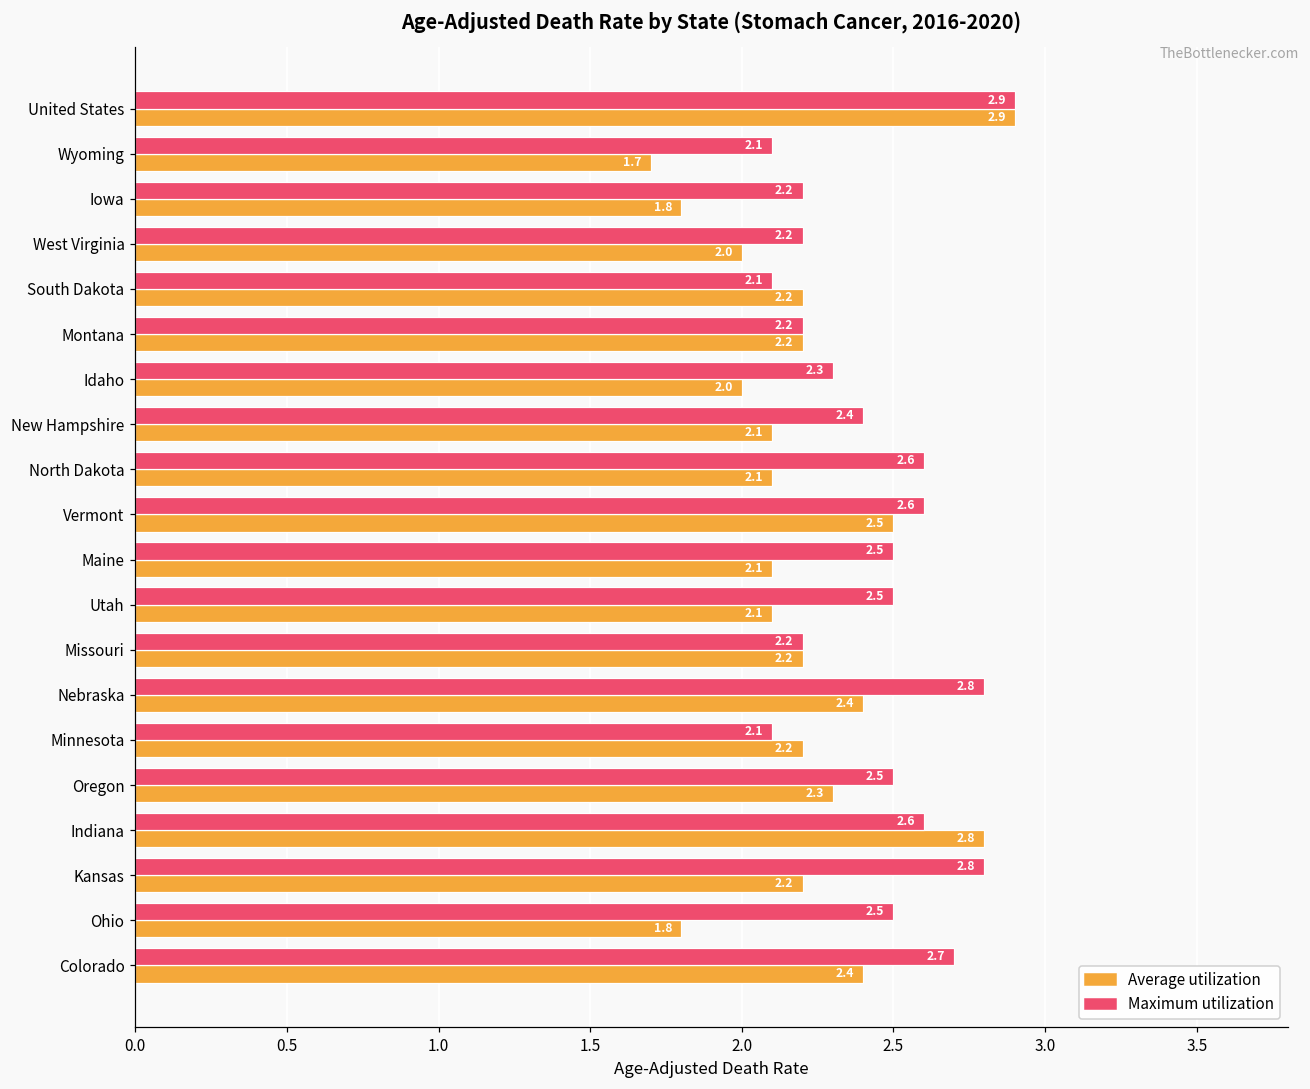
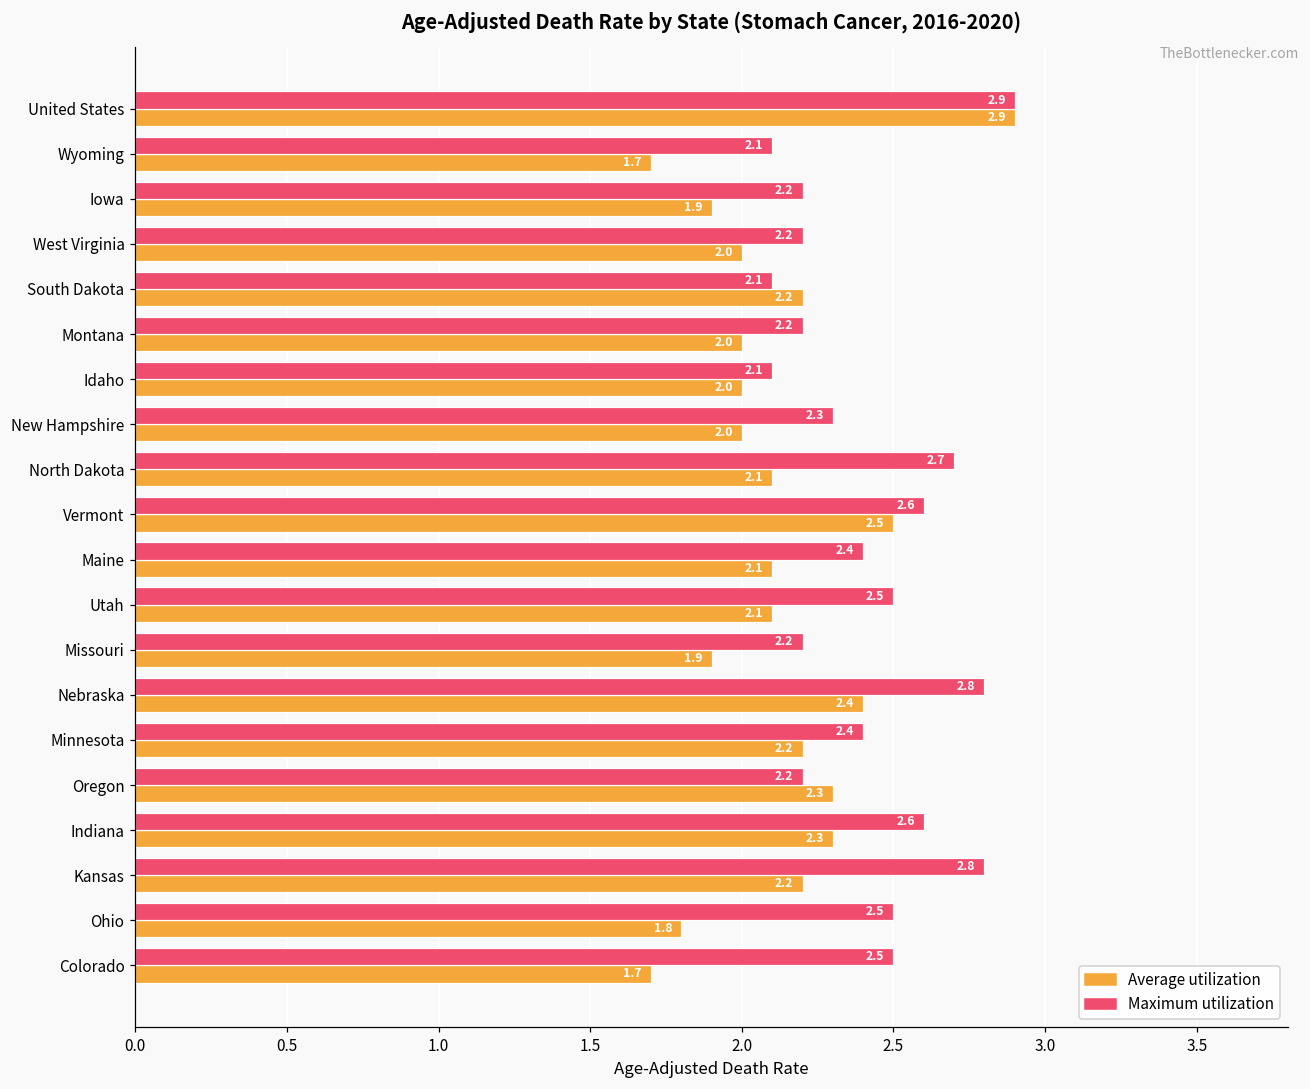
Average utilization, Iowa: 1.8 -> 1.9
Average utilization, Montana: 2.2 -> 2.0
Maximum utilization, Idaho: 2.3 -> 2.1
Maximum utilization, New Hampshire: 2.4 -> 2.3
Average utilization, New Hampshire: 2.1 -> 2.0
Maximum utilization, North Dakota: 2.6 -> 2.7
Maximum utilization, Maine: 2.5 -> 2.4
Average utilization, Missouri: 2.2 -> 1.9
Maximum utilization, Minnesota: 2.1 -> 2.4
Maximum utilization, Oregon: 2.5 -> 2.2
Average utilization, Indiana: 2.8 -> 2.3
Maximum utilization, Colorado: 2.7 -> 2.5
Average utilization, Colorado: 2.4 -> 1.7
